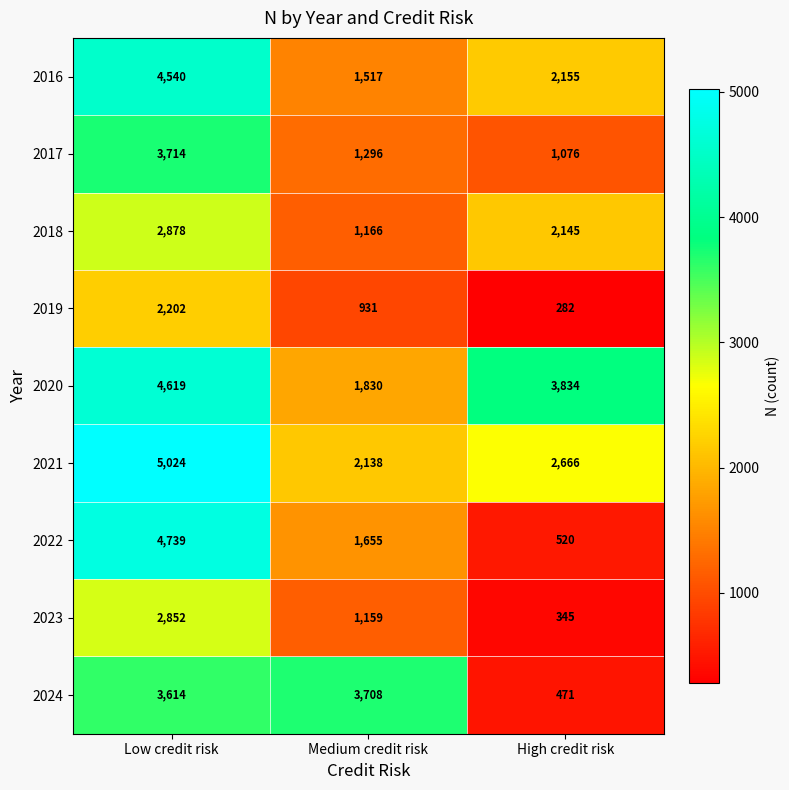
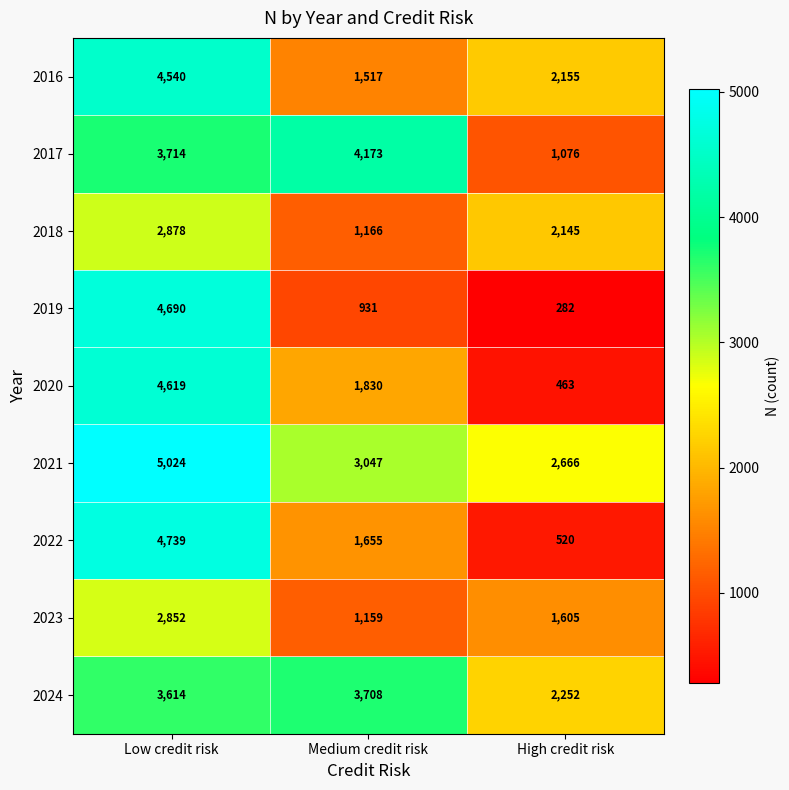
2017, Medium credit risk: 1,296 -> 4,173
2019, Low credit risk: 2,202 -> 4,690
2020, High credit risk: 3,834 -> 463
2021, Medium credit risk: 2,138 -> 3,047
2023, High credit risk: 345 -> 1,605
2024, High credit risk: 471 -> 2,252
